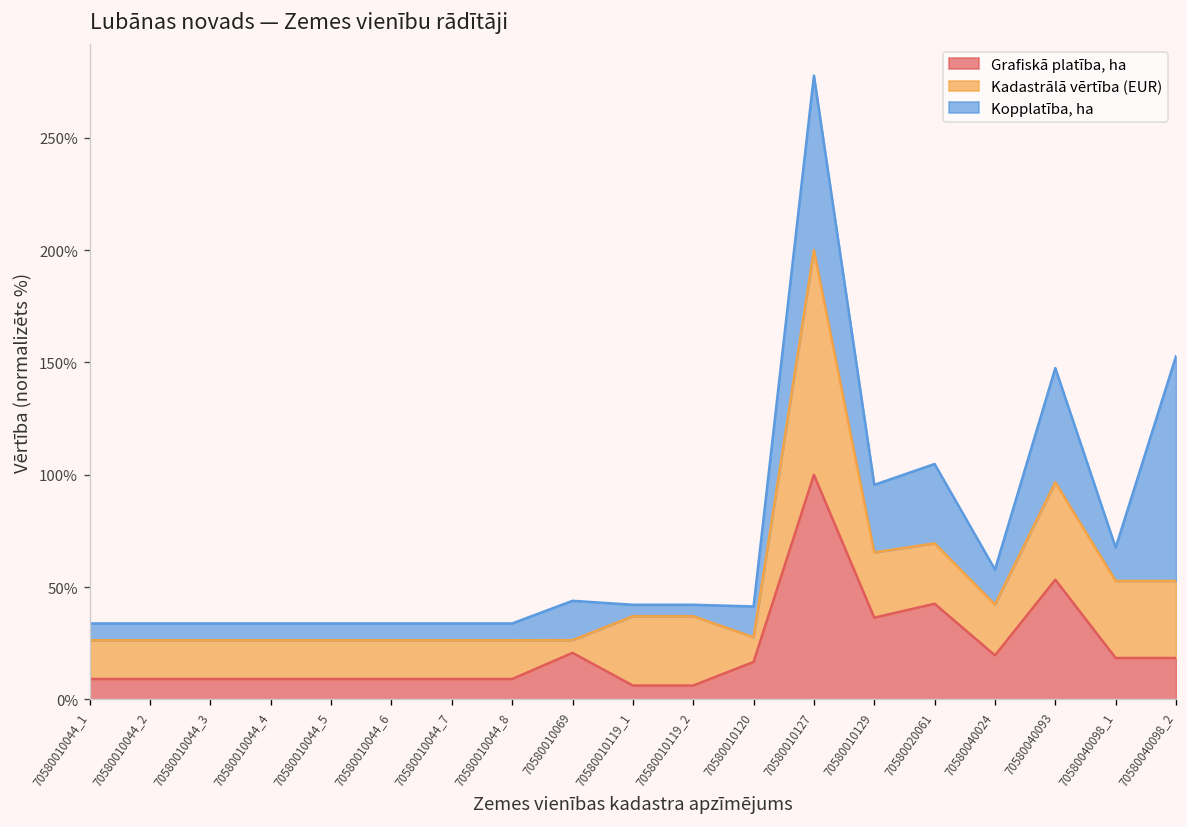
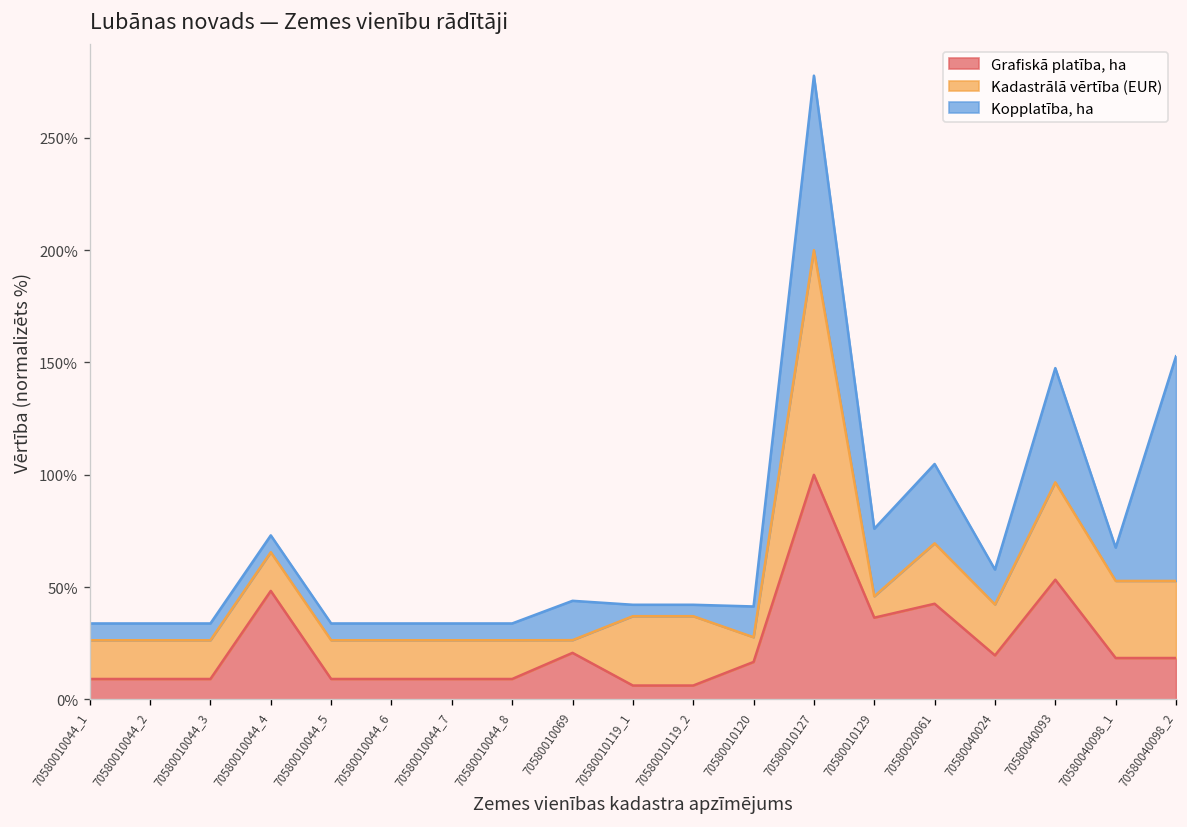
Grafiskā platība, ha, 70580010044_4: 9% -> 48%
Kadastrālā vērtība (EUR), 70580010129: 29% -> 10%
